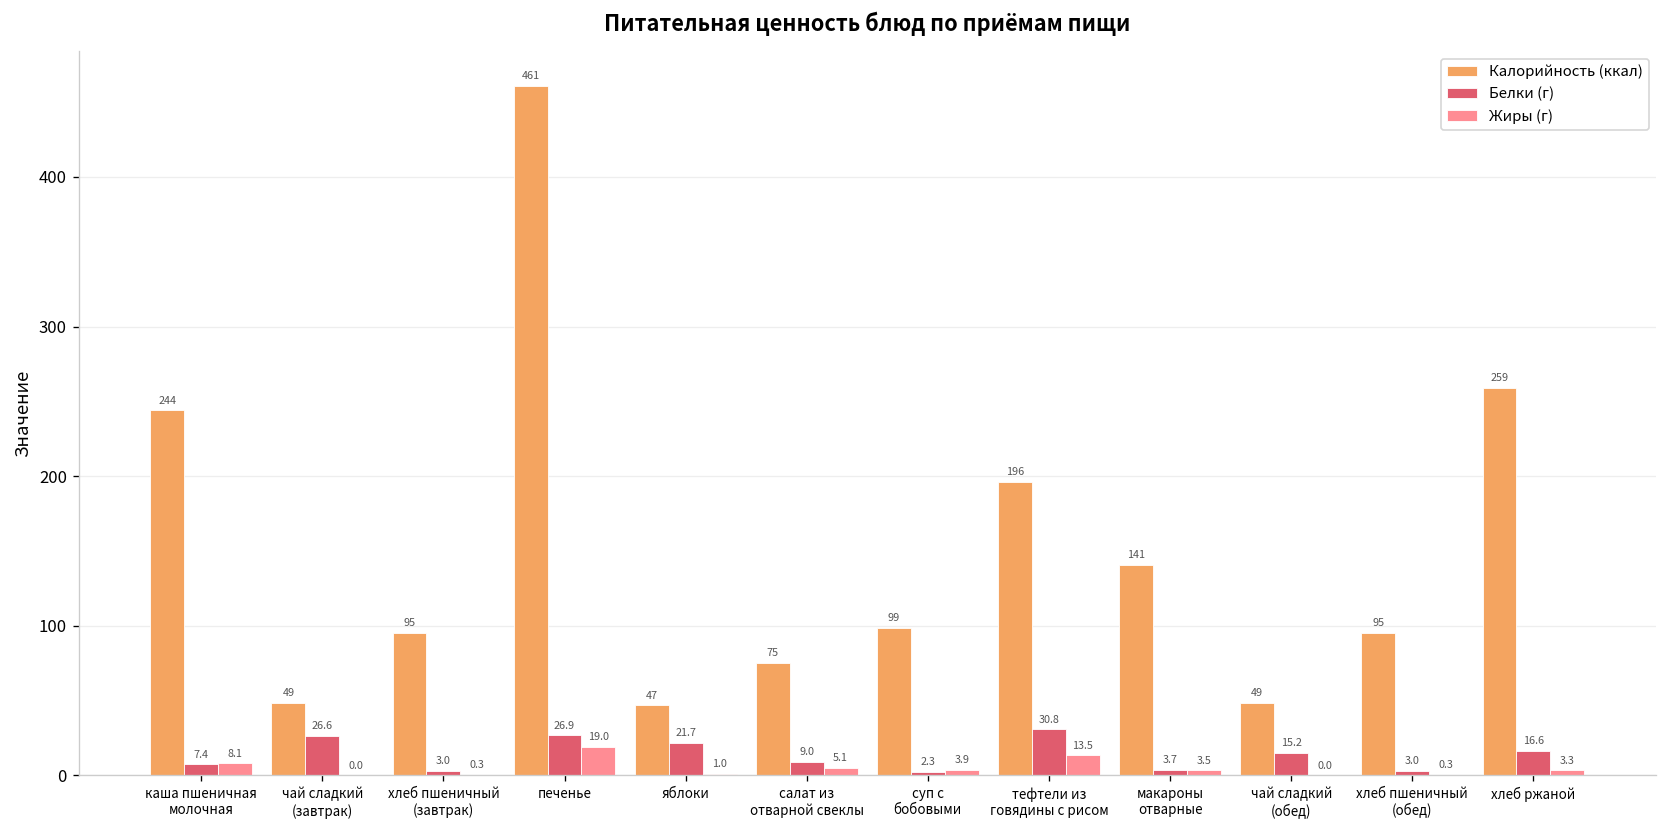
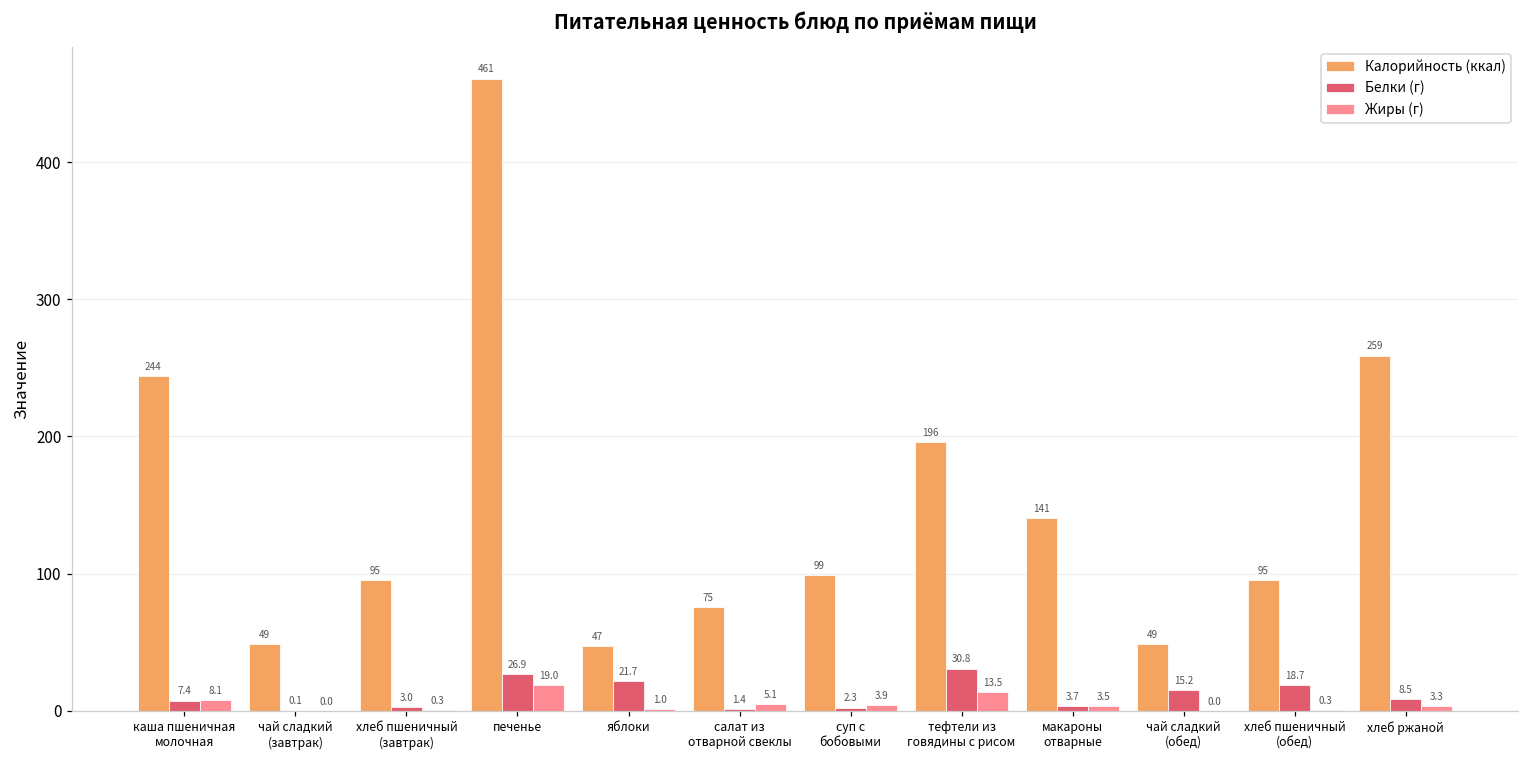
Белки (г), чай сладкий (завтрак): 26.6 -> 0.1
Белки (г), салат из отварной свеклы: 9.0 -> 1.4
Белки (г), хлеб пшеничный (обед): 3.0 -> 18.7
Белки (г), хлеб ржаной: 16.6 -> 8.5
